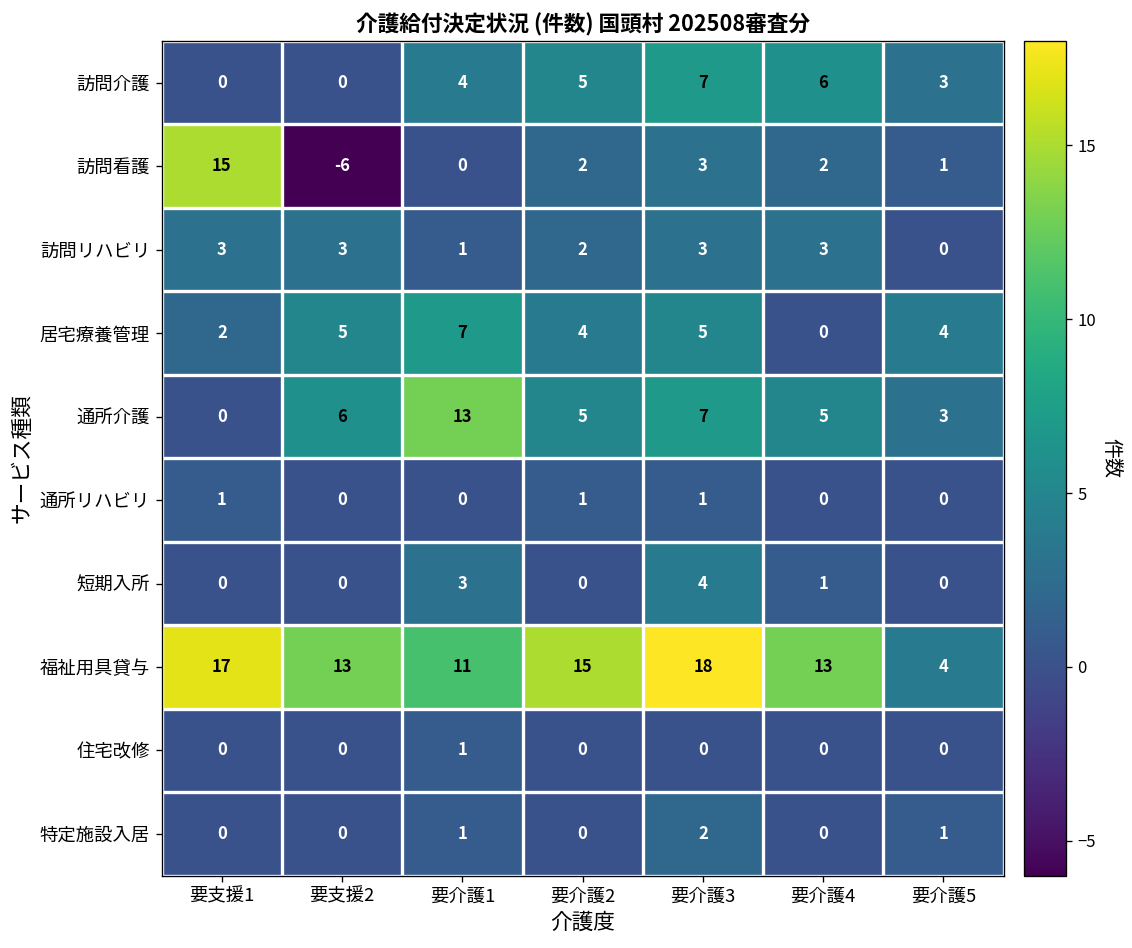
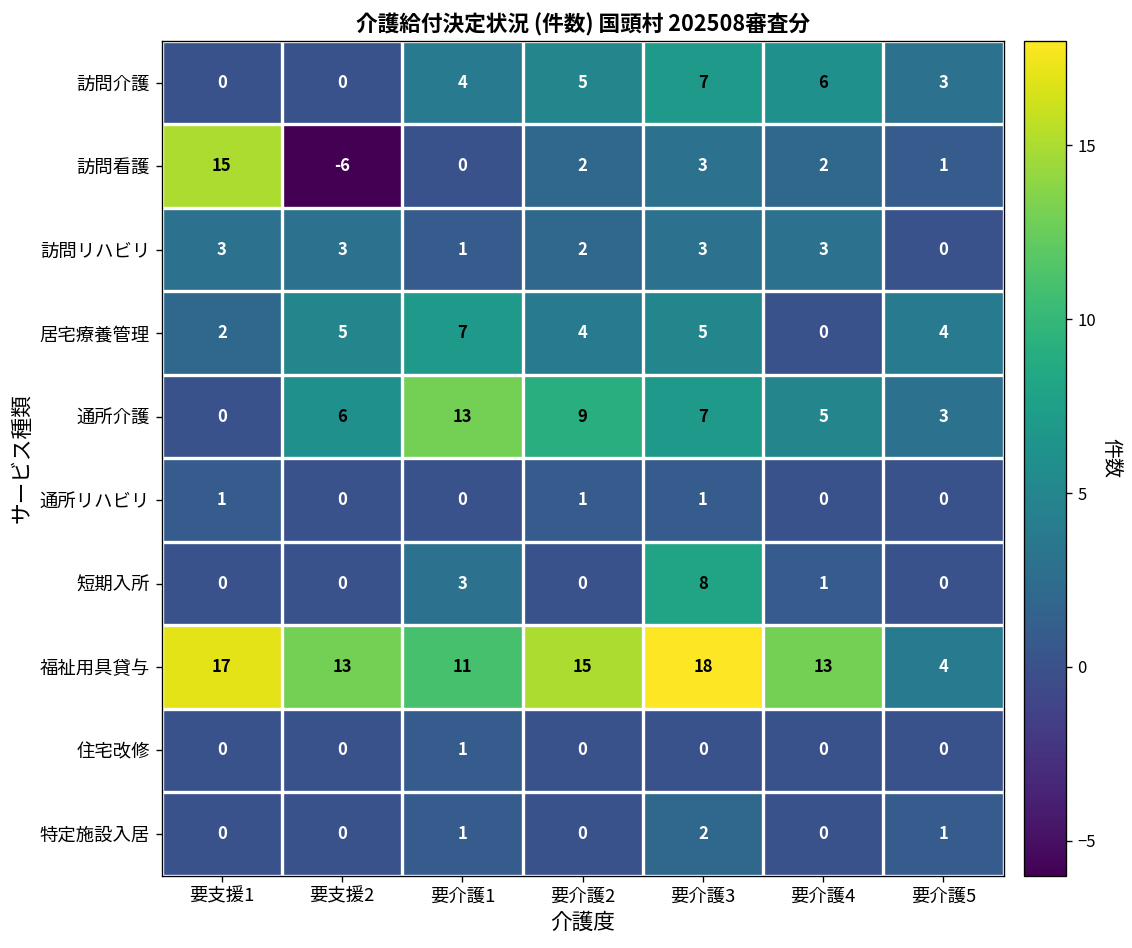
通所介護, 要介護2: 5 -> 9
短期入所, 要介護3: 4 -> 8
